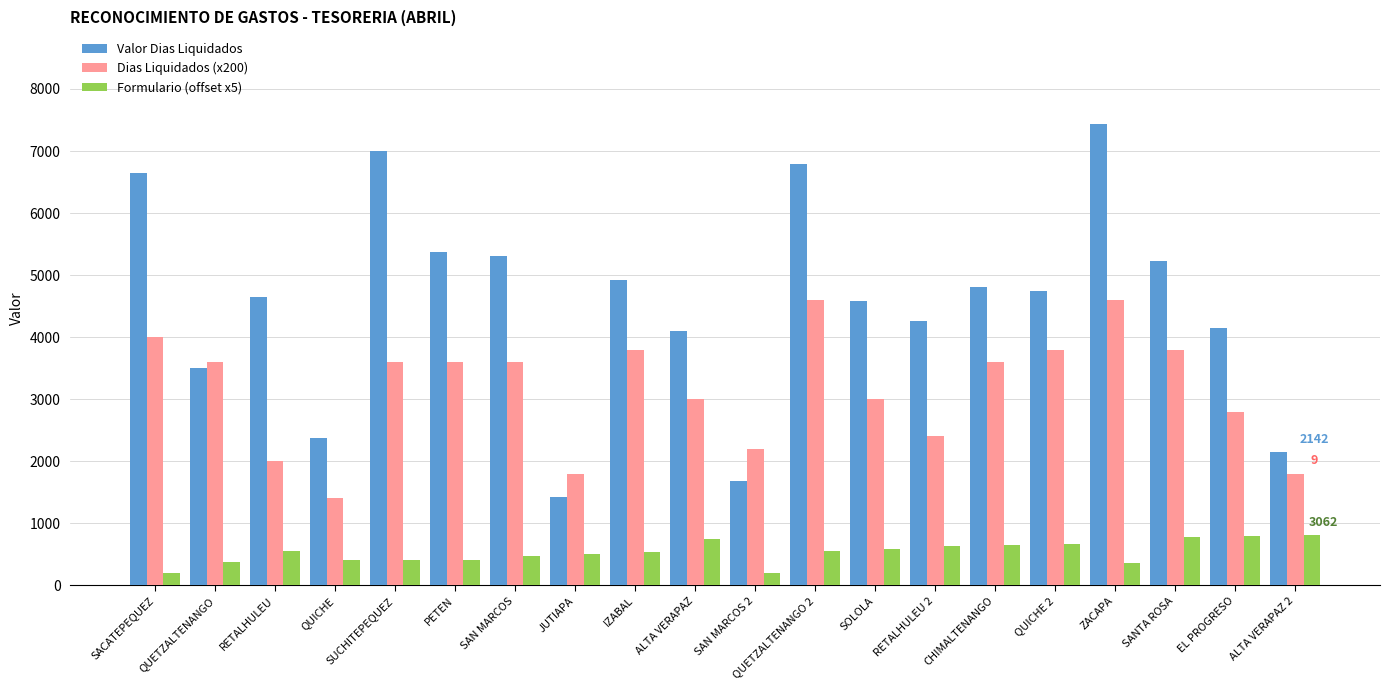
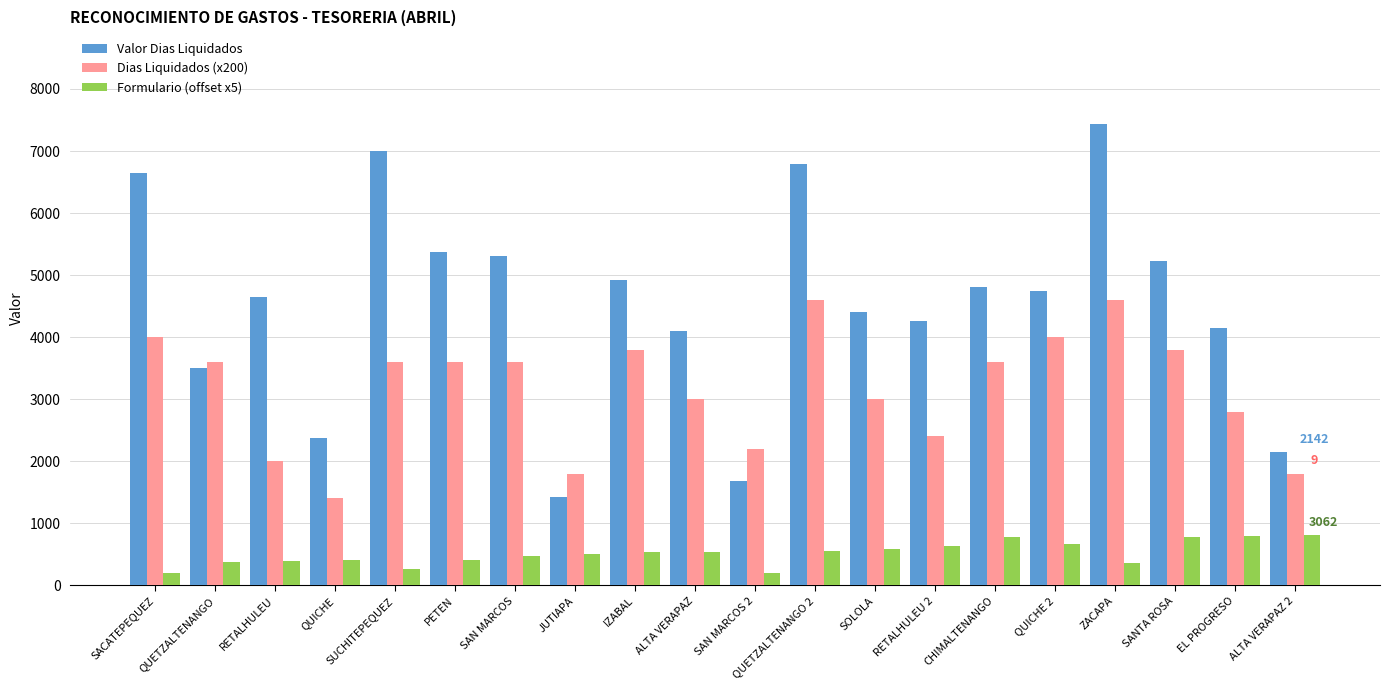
Formulario (offset x5), RETALHULEU: 500 -> 400
Formulario (offset x5), SUCHITEPEQUEZ: 400 -> 300
Formulario (offset x5), ALTA VERAPAZ: 700 -> 500
Valor Dias Liquidados, SOLOLA: 4600 -> 4400
Formulario (offset x5), CHIMALTENANGO: 600 -> 800
Dias Liquidados (x200), QUICHE 2: 3800 -> 4000
